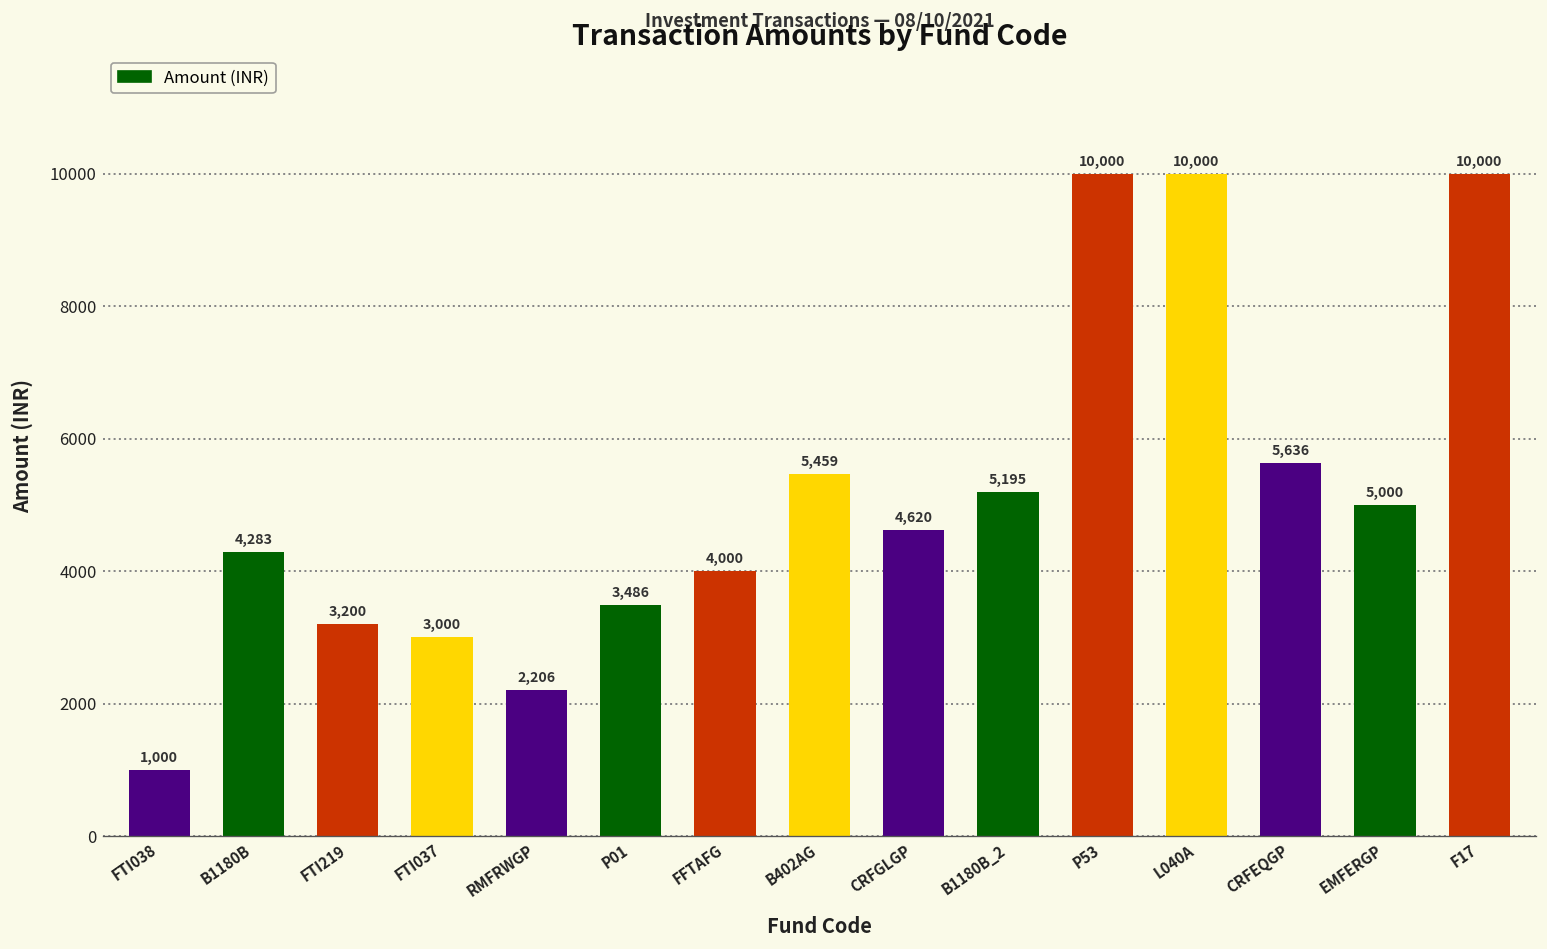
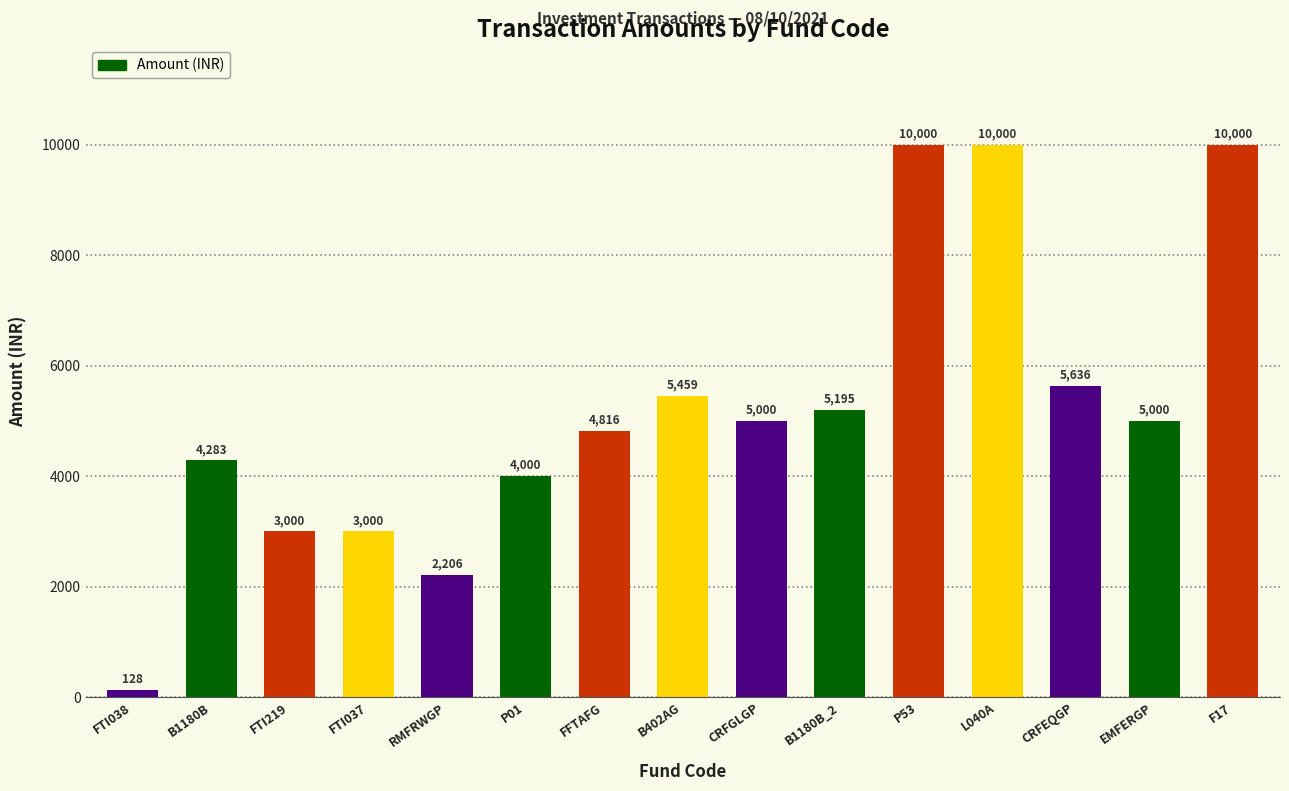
FTI038: 1,000 -> 128
FTI219: 3,200 -> 3,000
P01: 3,486 -> 4,000
FFTAFG: 4,000 -> 4,816
CRFGLGP: 4,620 -> 5,000
